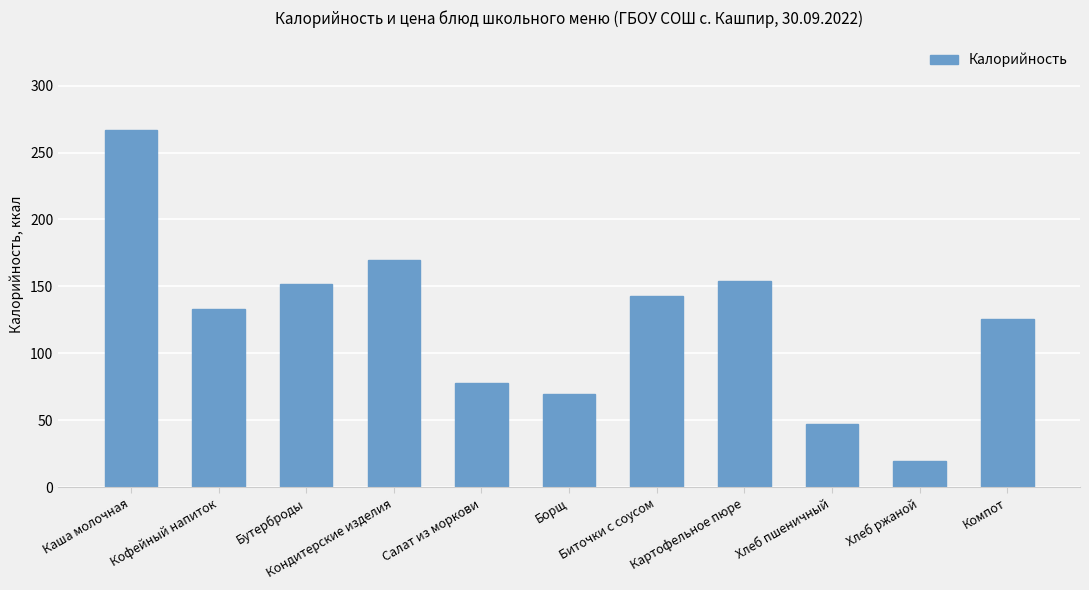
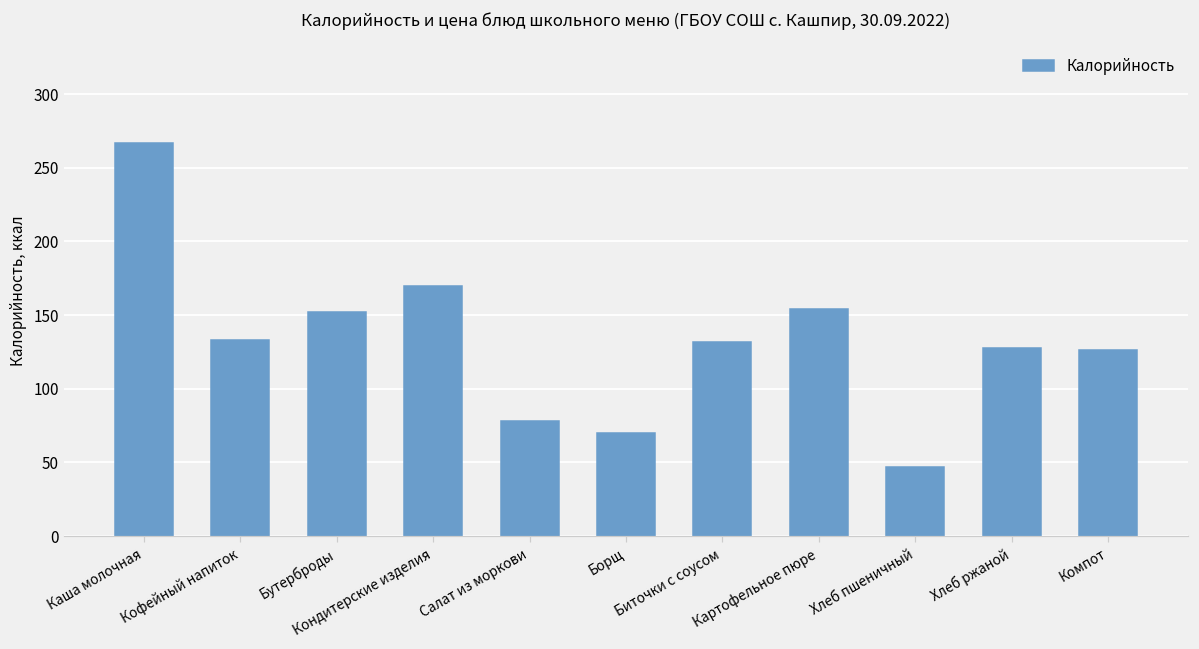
Биточки с соусом: 143 -> 132
Хлеб ржаной: 20 -> 128
